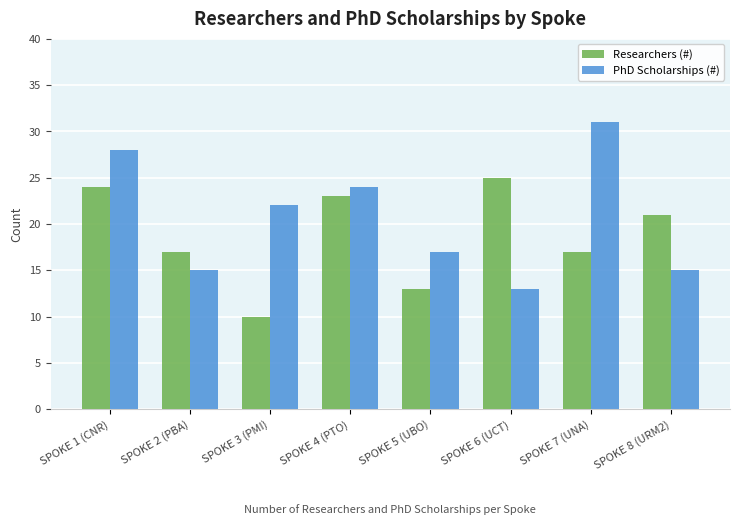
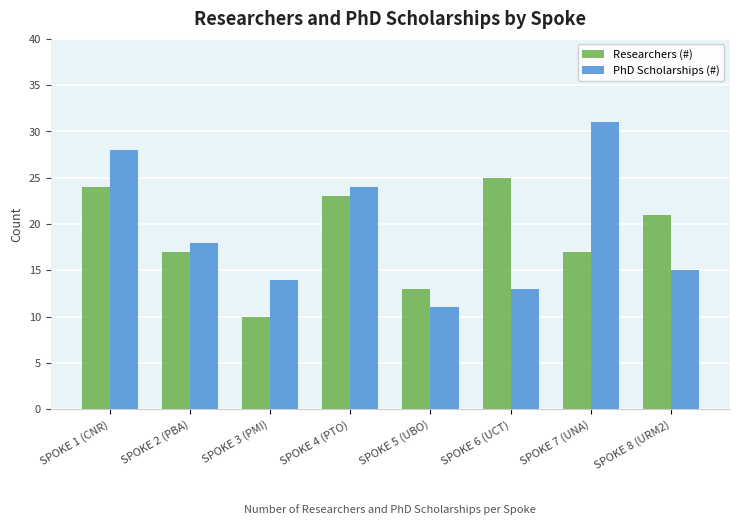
PhD Scholarships (#), SPOKE 2 (PBA): 15 -> 18
PhD Scholarships (#), SPOKE 3 (PMI): 22 -> 14
PhD Scholarships (#), SPOKE 5 (UBO): 17 -> 11
